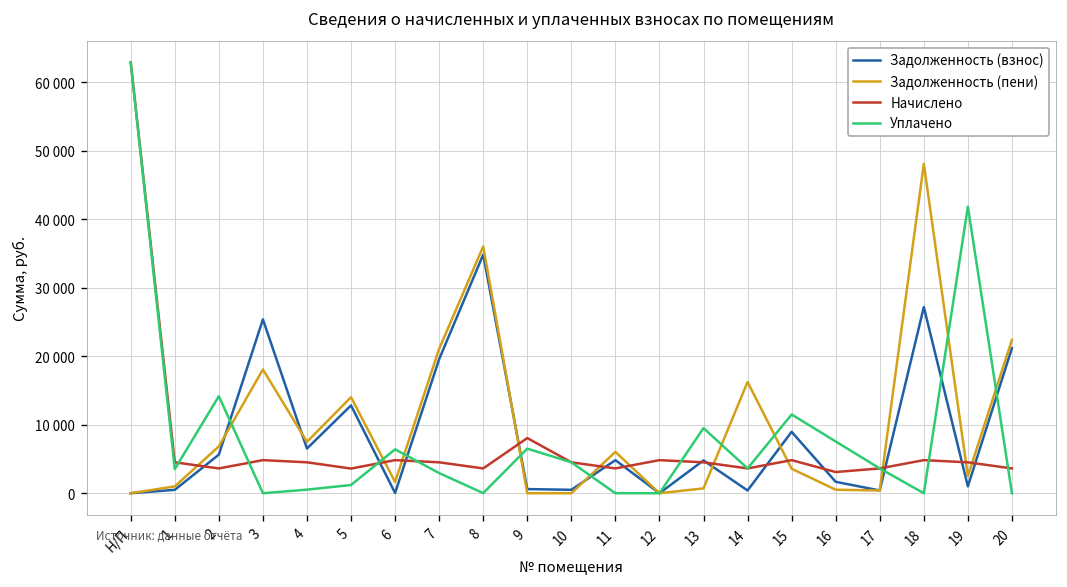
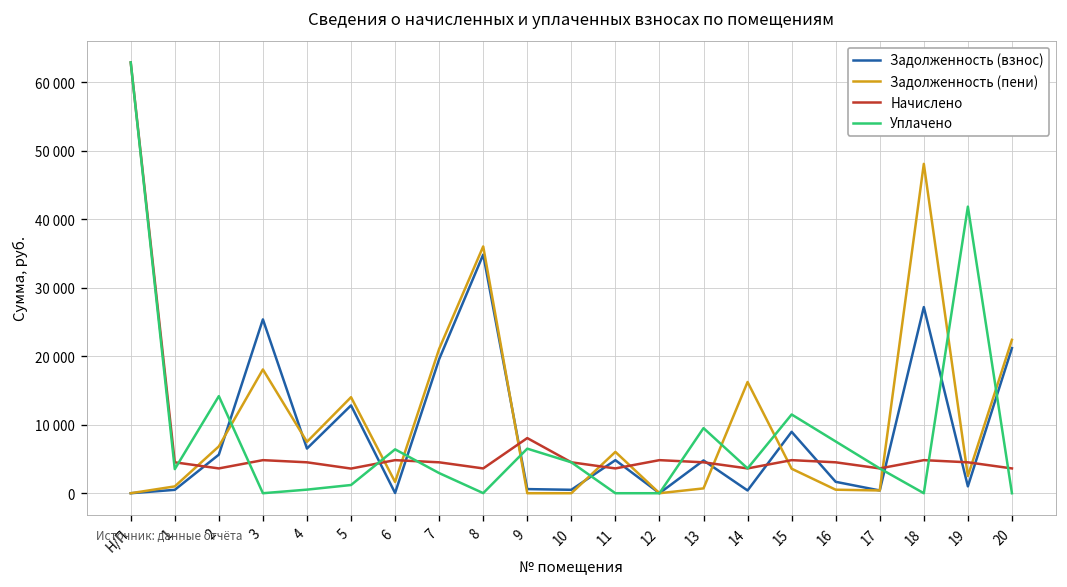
Начислено, 16: 3000 -> 5000
